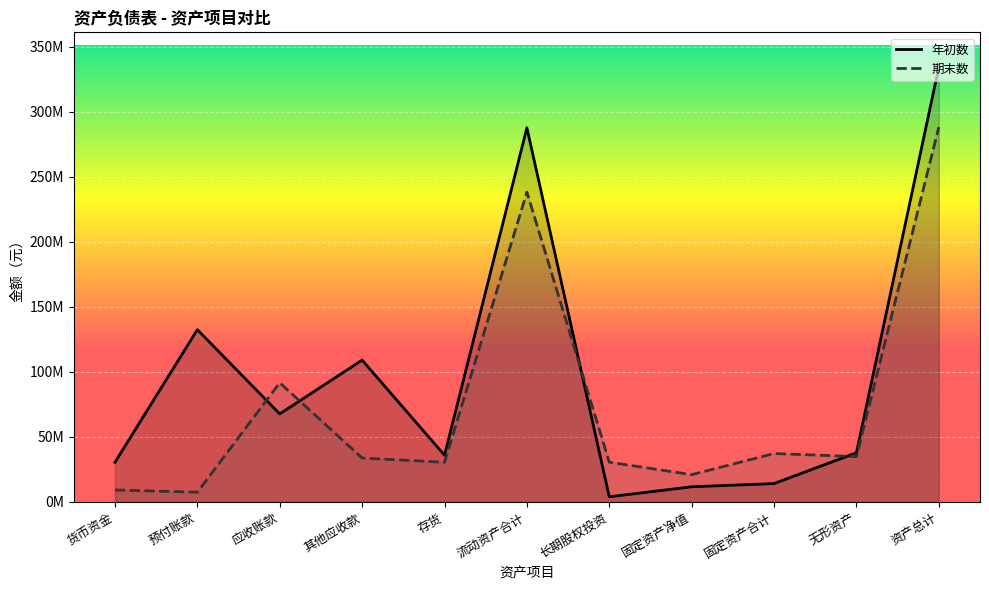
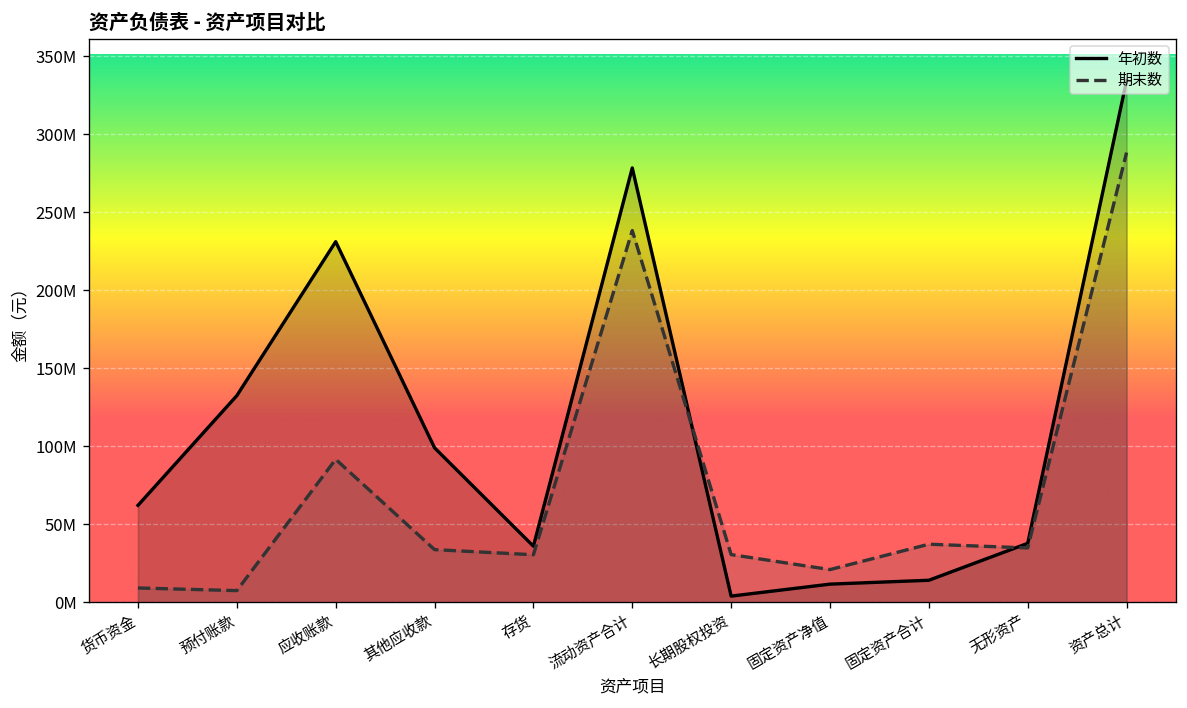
年初数, 货币资金: 31000000 -> 62000000
年初数, 应收账款: 68000000 -> 231000000
年初数, 其他应收款: 109000000 -> 99000000
年初数, 流动资产合计: 288000000 -> 278000000
